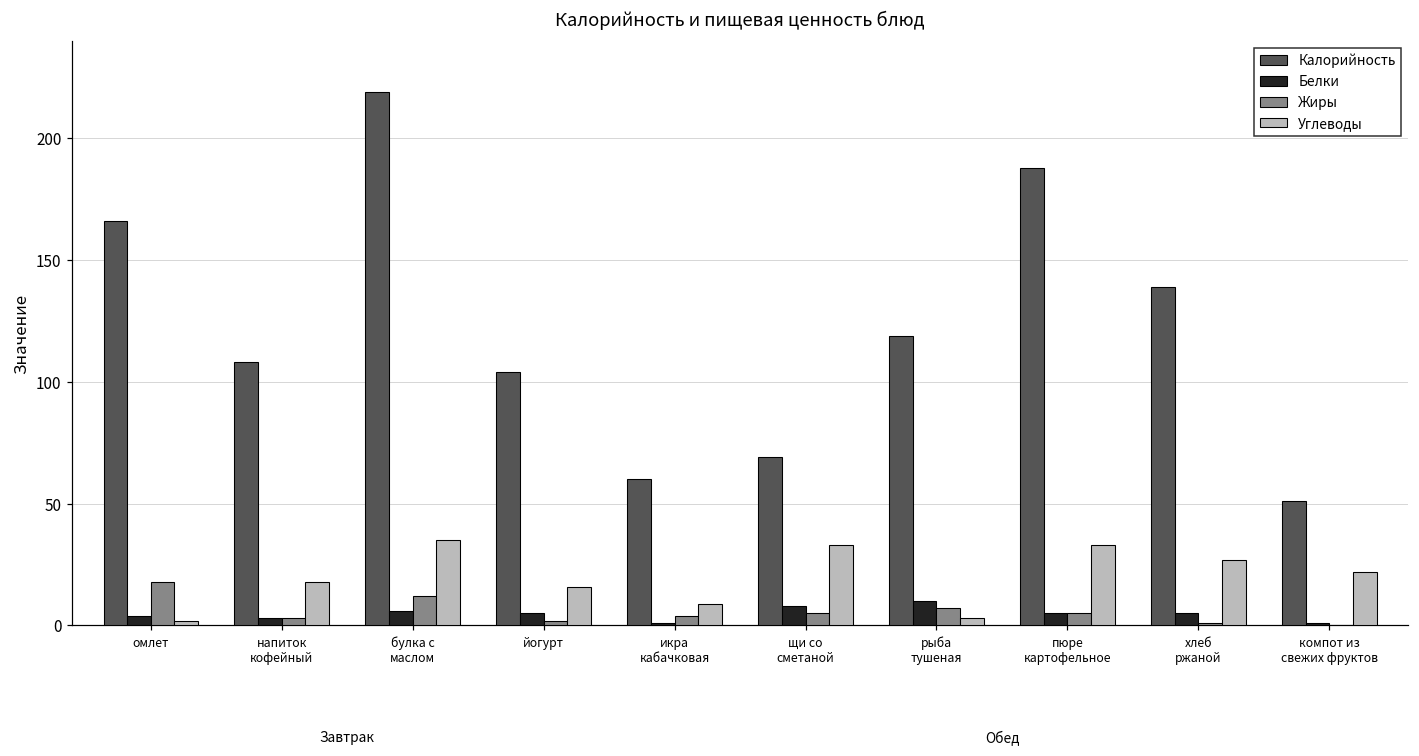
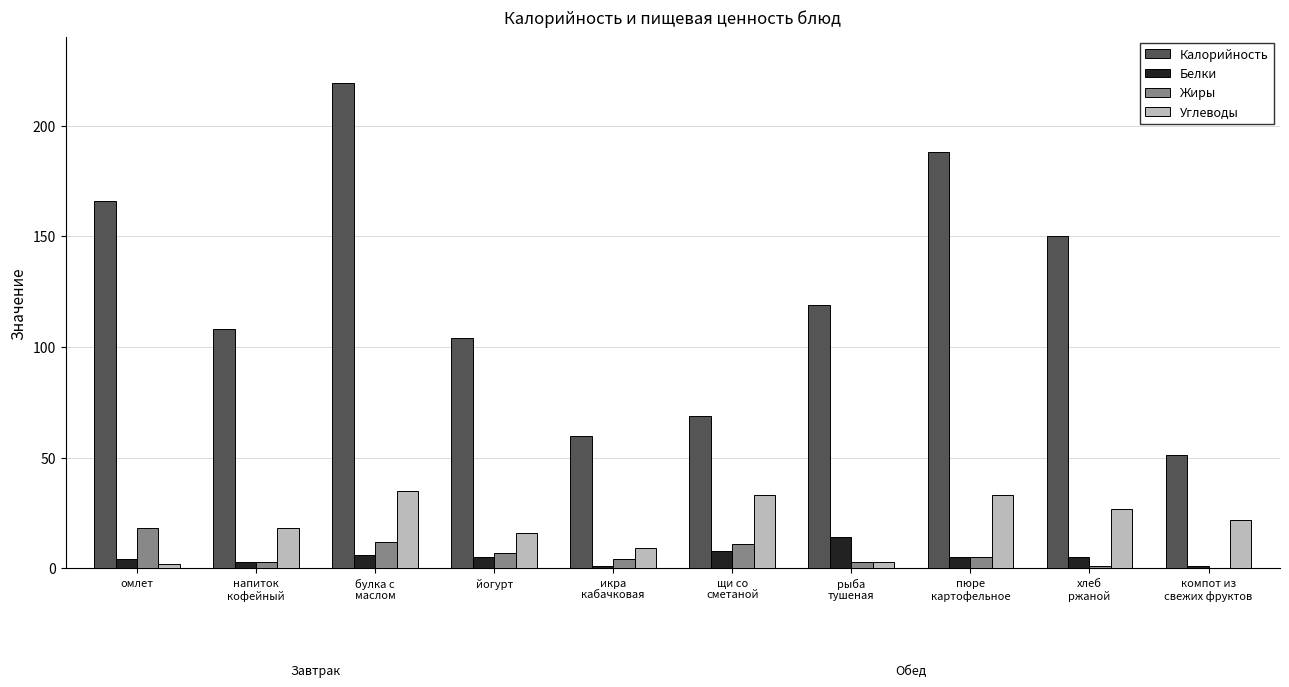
Жиры, йогурт: 2 -> 7
Жиры, щи со сметаной: 5 -> 11
Белки, рыба тушеная: 10 -> 14
Жиры, рыба тушеная: 7 -> 3
Калорийность, хлеб ржаной: 139 -> 150
